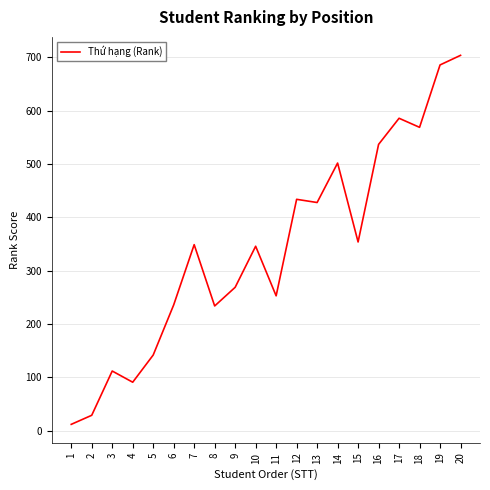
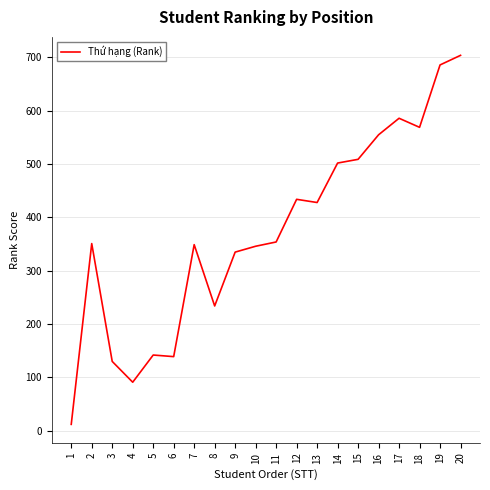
2: 30 -> 350
3: 110 -> 130
6: 240 -> 140
9: 270 -> 340
11: 250 -> 350
15: 350 -> 510
16: 540 -> 560
